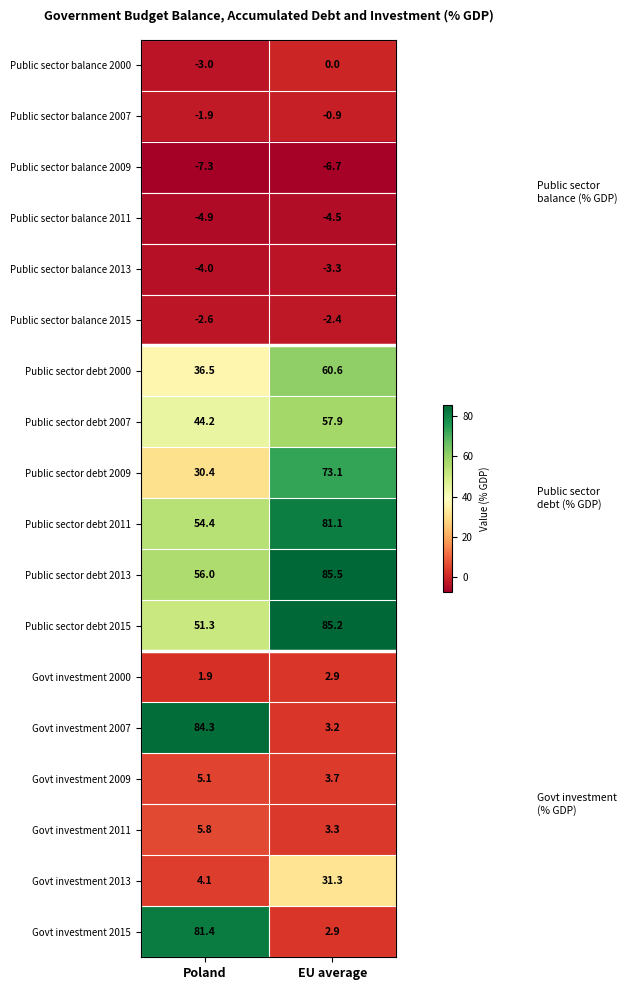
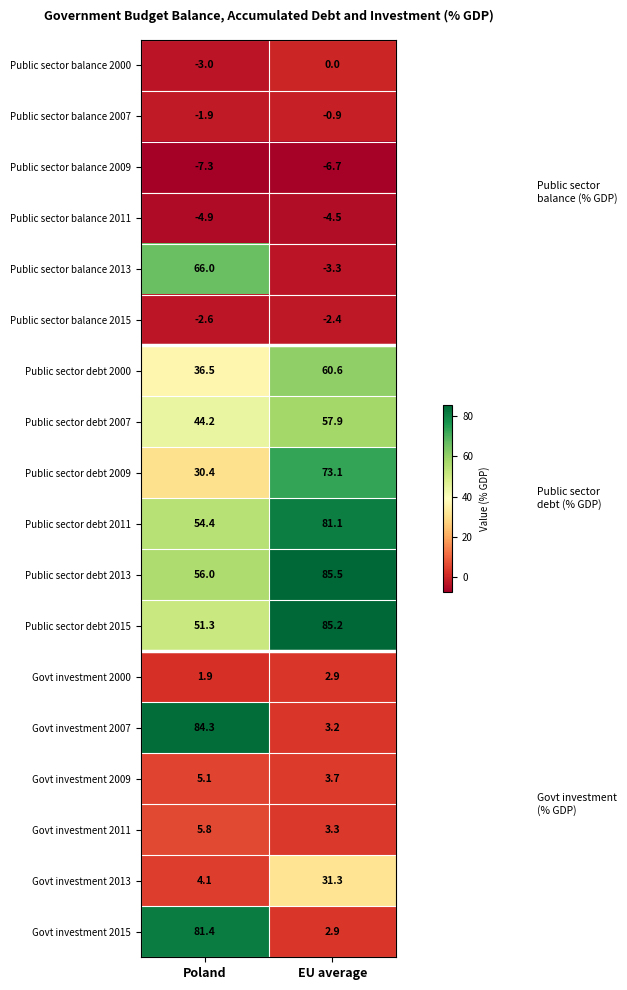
Public sector balance 2013, Poland: -4.0 -> 66.0
